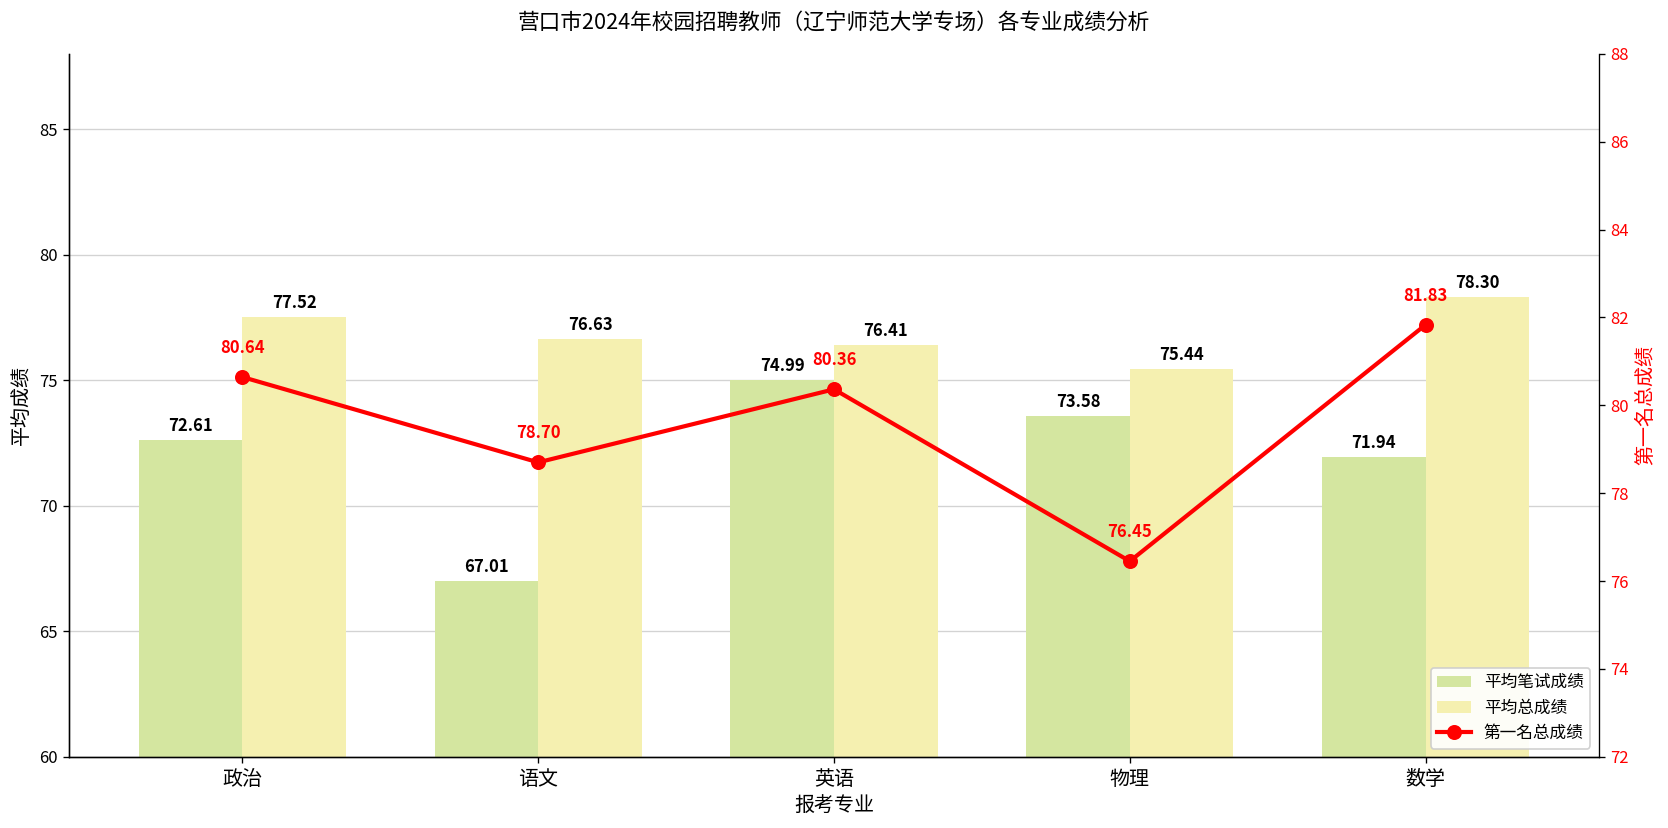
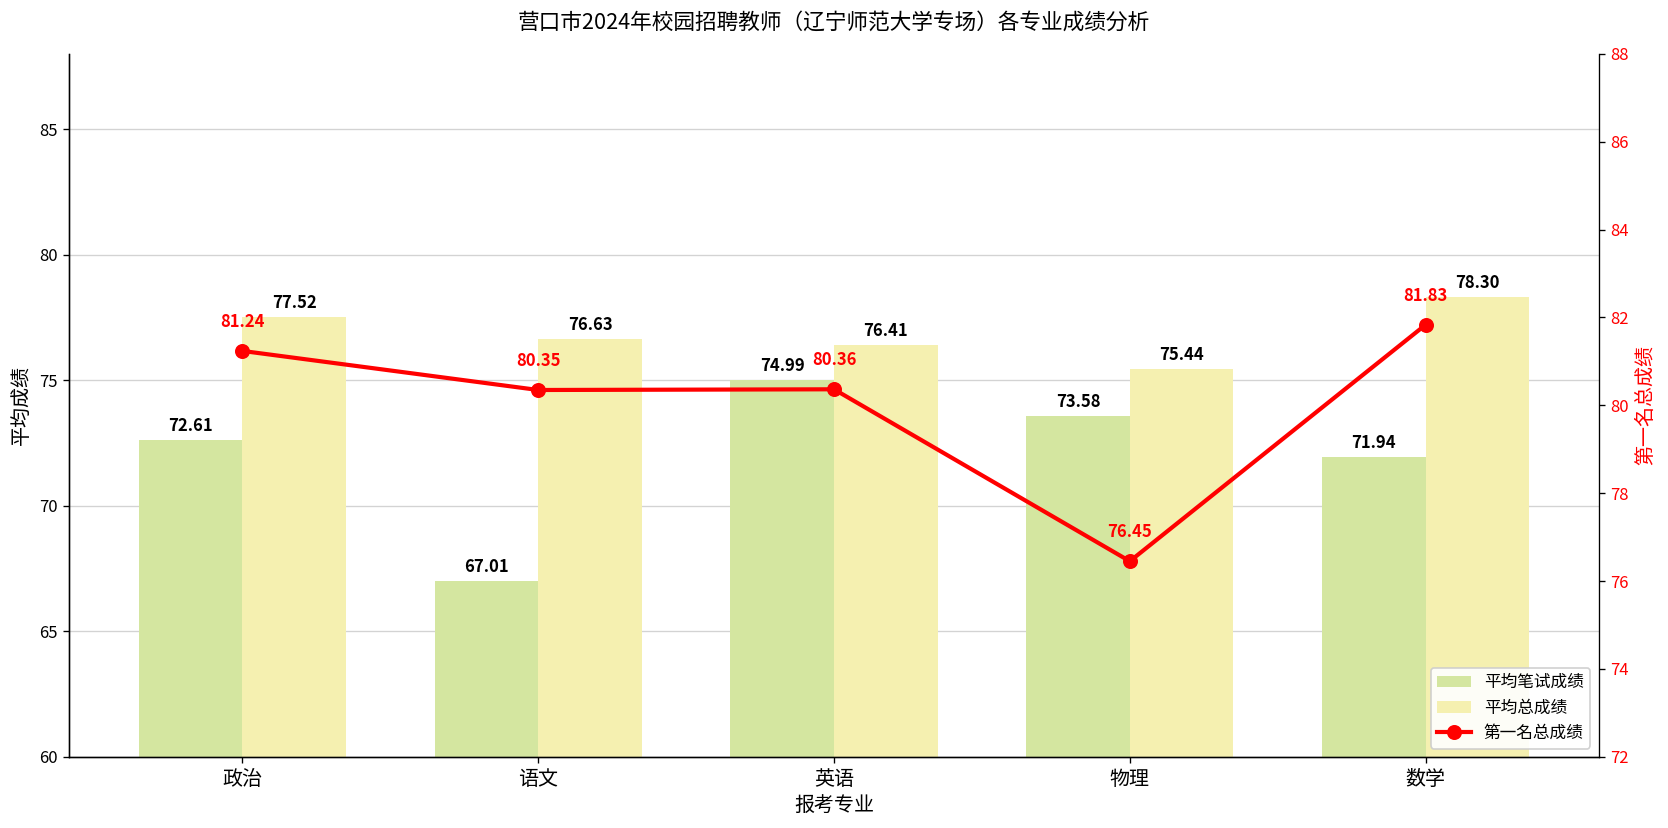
第一名总成绩, 政治: 80.64 -> 81.24
第一名总成绩, 语文: 78.70 -> 80.35
